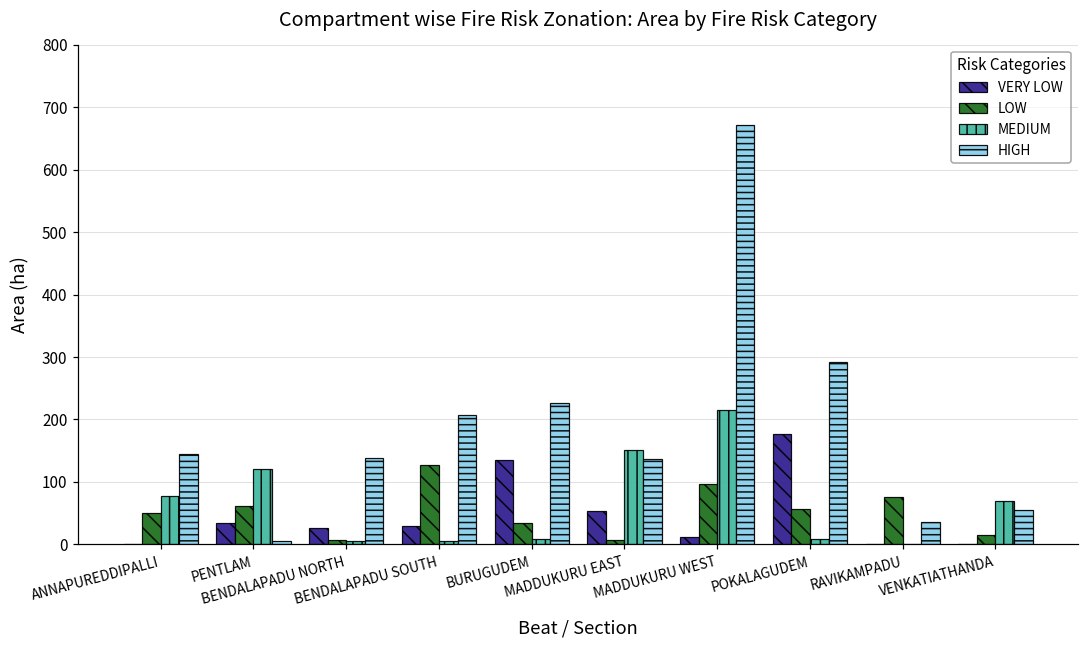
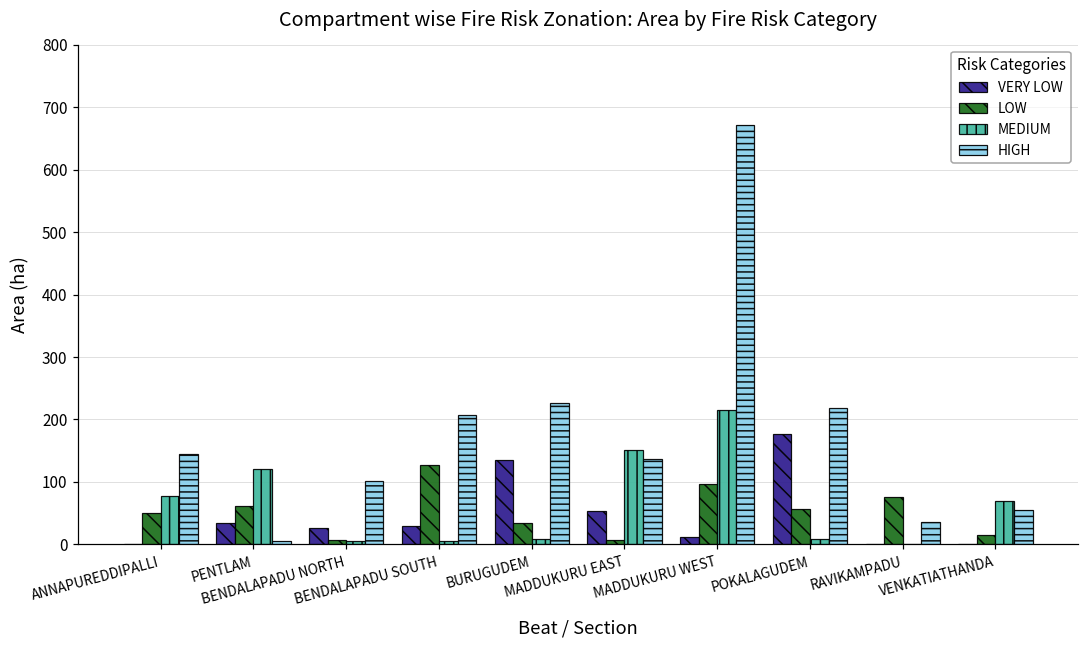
HIGH, BENDALAPADU NORTH: 140 -> 100
HIGH, POKALAGUDEM: 290 -> 220
